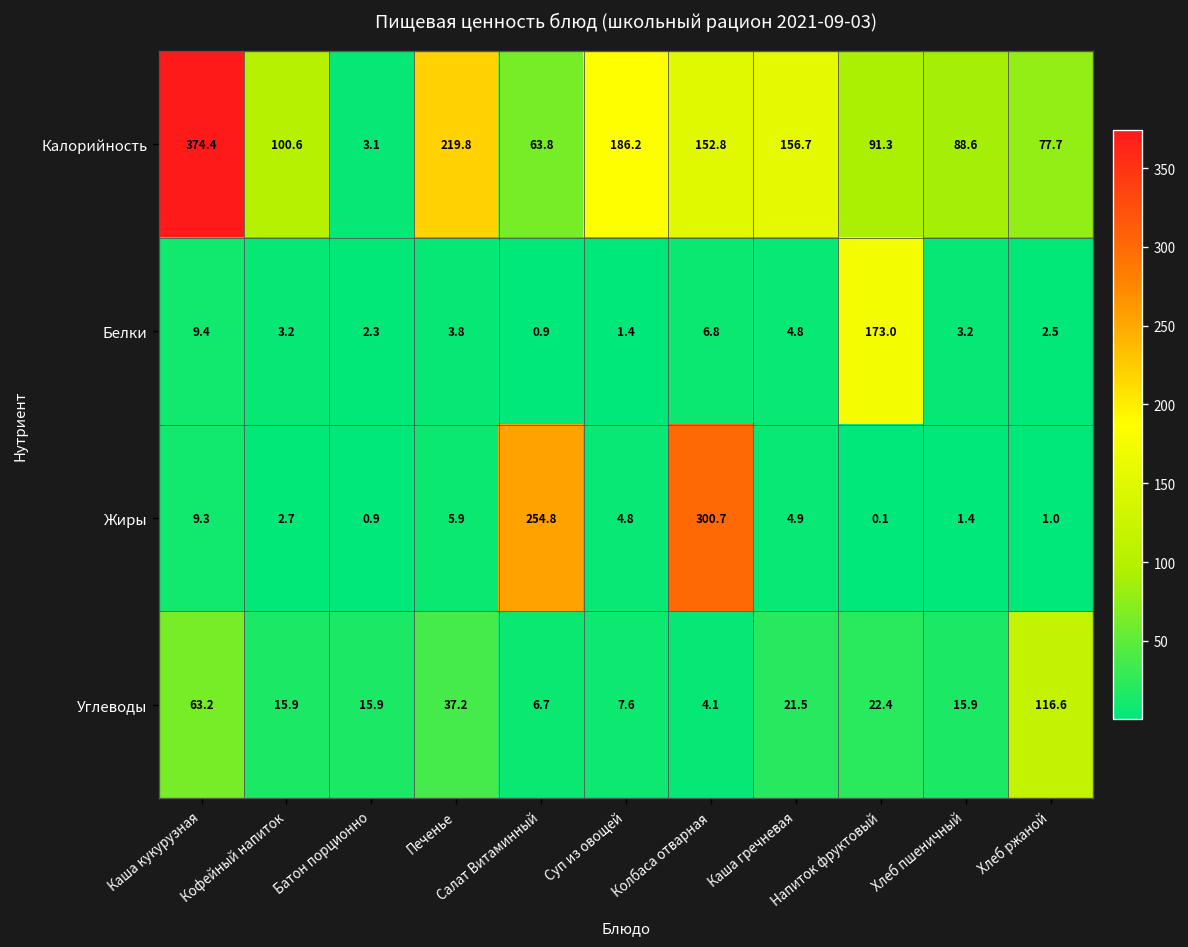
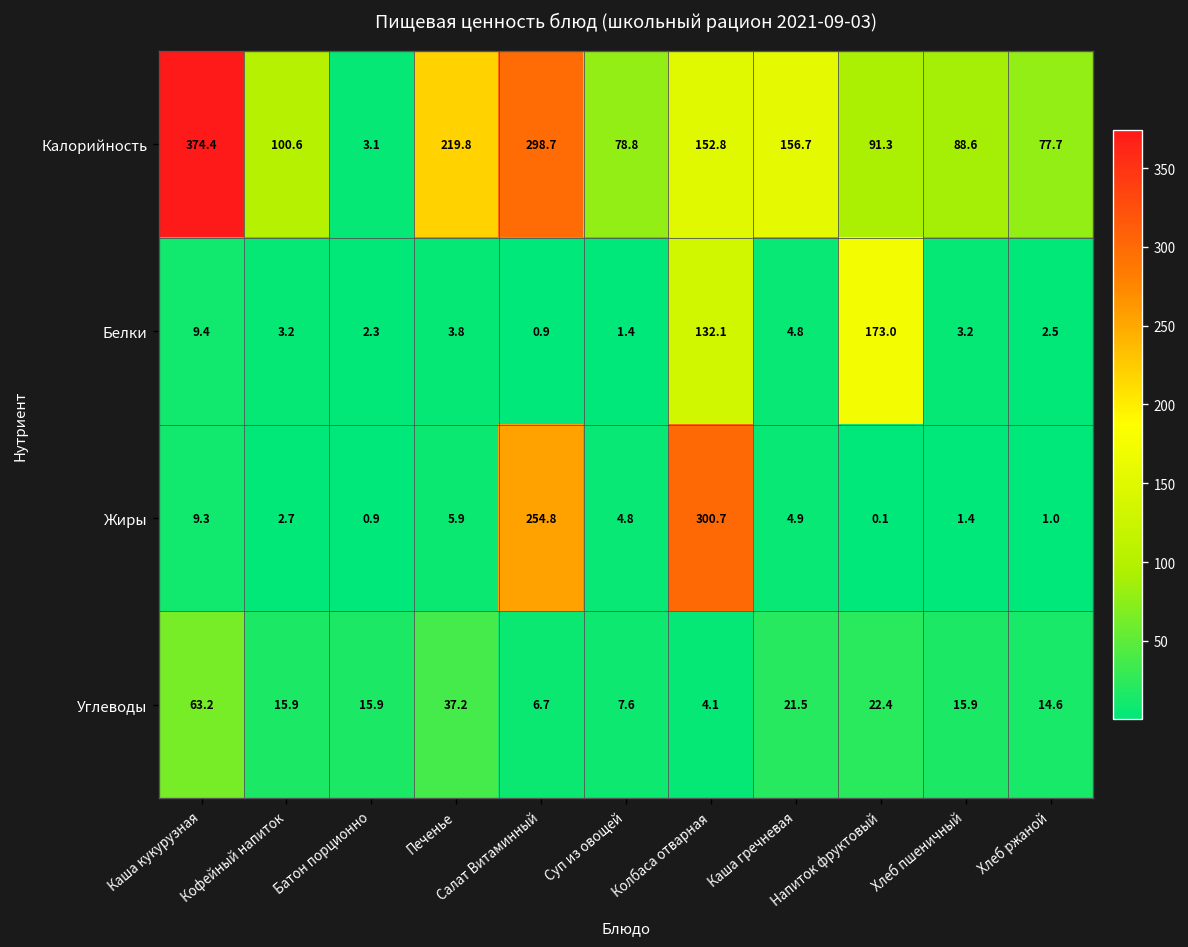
Калорийность, Салат Витаминный: 63.8 -> 298.7
Калорийность, Суп из овощей: 186.2 -> 78.8
Белки, Колбаса отварная: 6.8 -> 132.1
Углеводы, Хлеб ржаной: 116.6 -> 14.6
